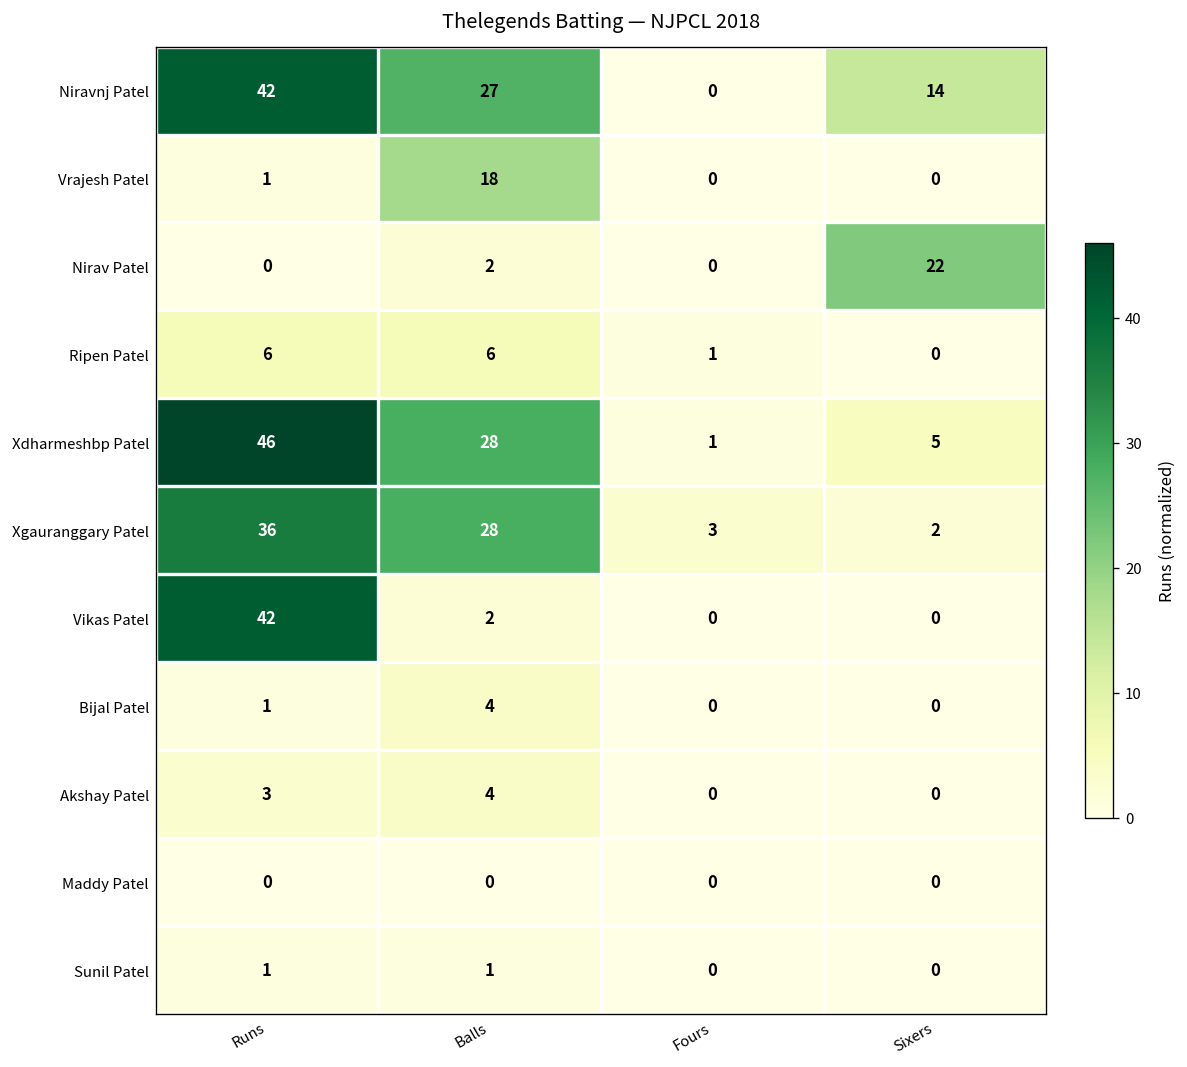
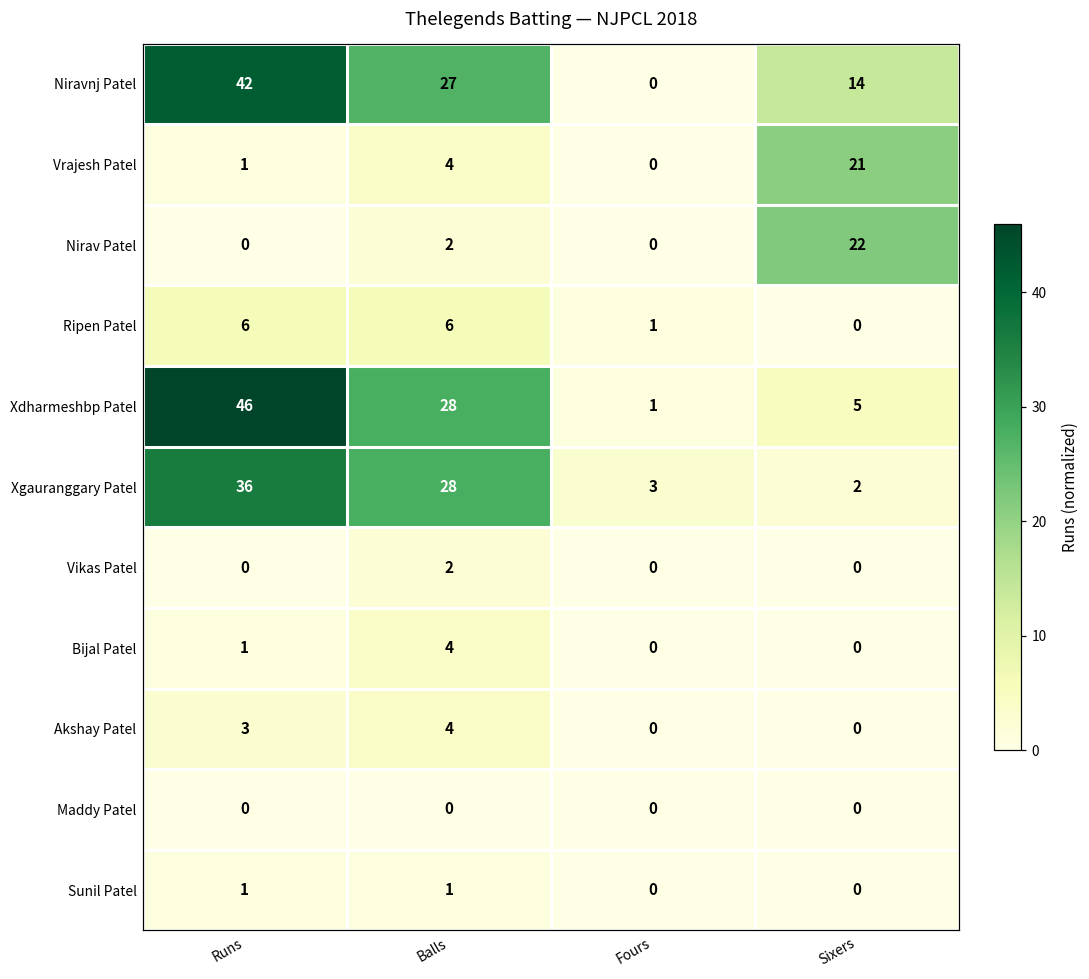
Vrajesh Patel, Balls: 18 -> 4
Vrajesh Patel, Sixers: 0 -> 21
Vikas Patel, Runs: 42 -> 0
